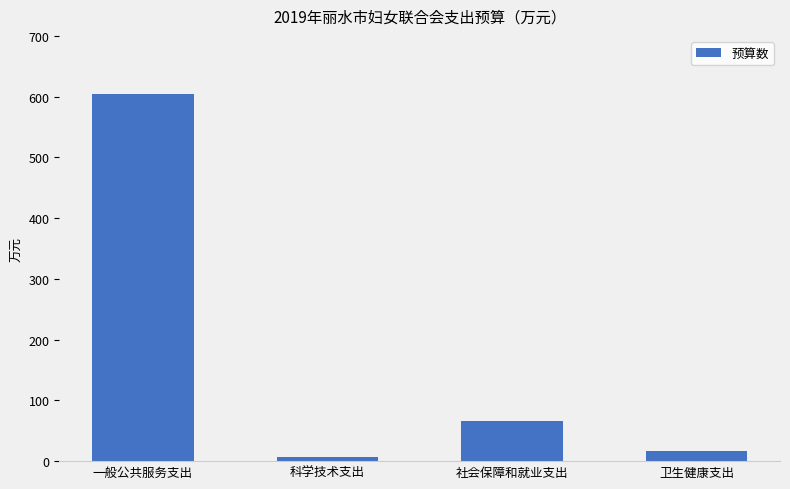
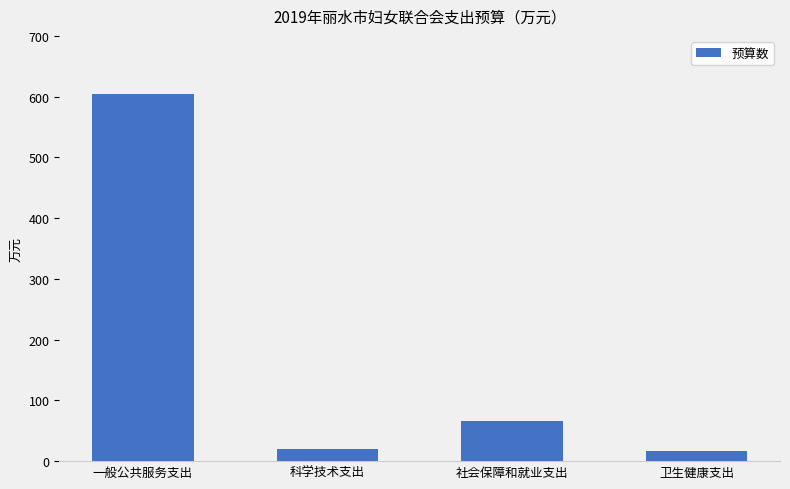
科学技术支出: 10 -> 20
